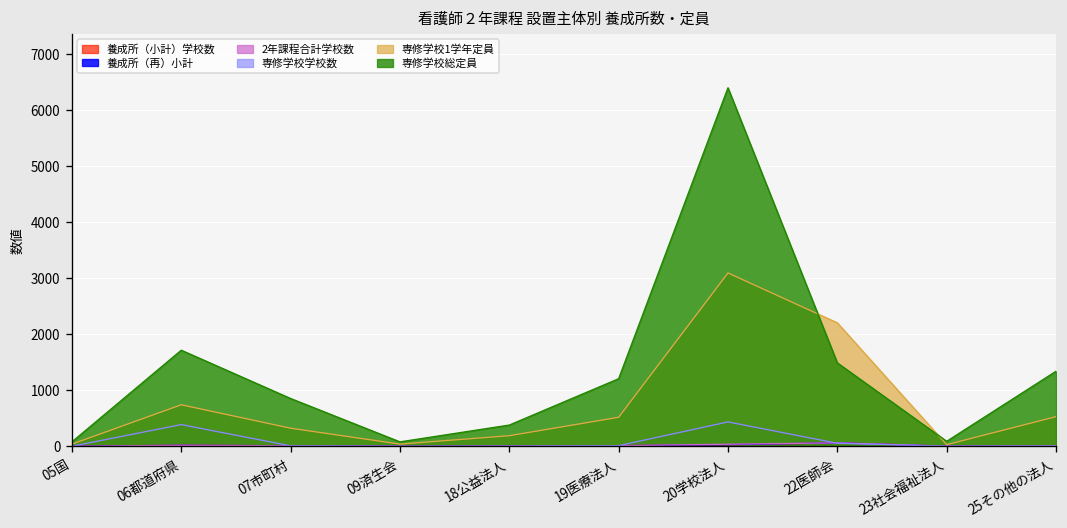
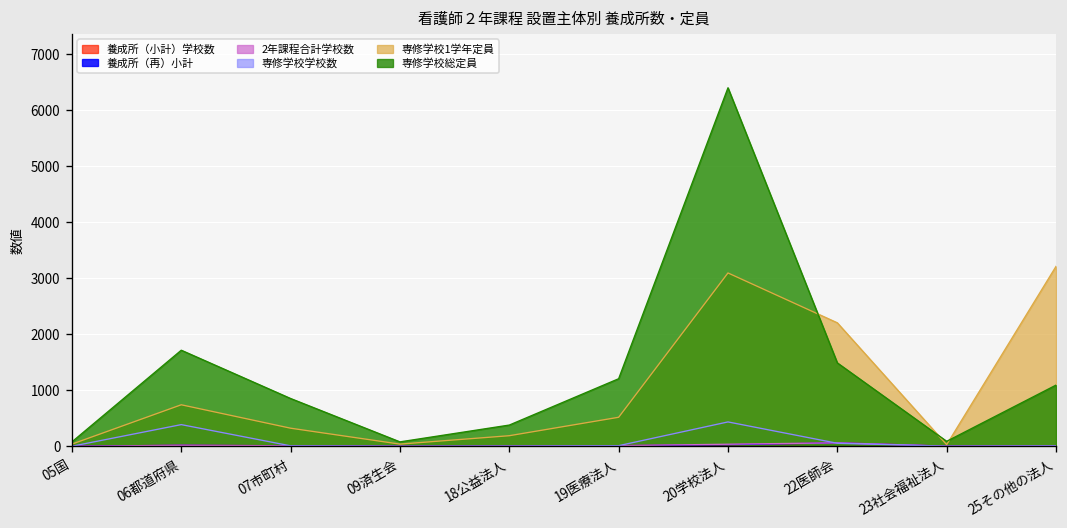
専修学校1学年定員, 25その他の法人: 500 -> 3200
専修学校総定員, 25その他の法人: 1300 -> 1100
